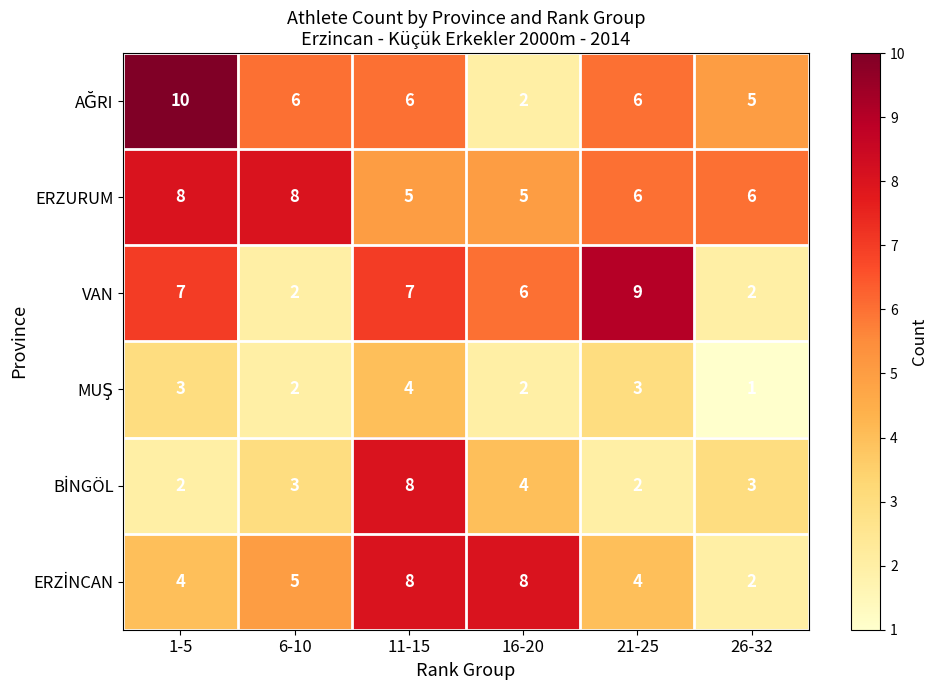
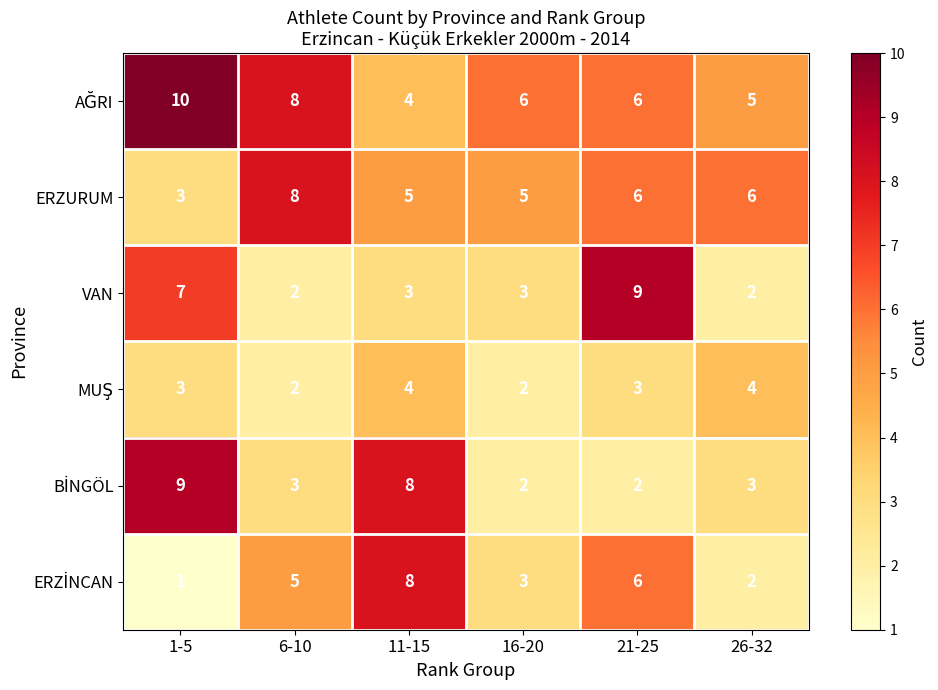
AĞRI, 6-10: 6 -> 8
AĞRI, 11-15: 6 -> 4
AĞRI, 16-20: 2 -> 6
ERZURUM, 1-5: 8 -> 3
VAN, 11-15: 7 -> 3
VAN, 16-20: 6 -> 3
MUŞ, 26-32: 1 -> 4
BİNGÖL, 1-5: 2 -> 9
BİNGÖL, 16-20: 4 -> 2
ERZİNCAN, 1-5: 4 -> 1
ERZİNCAN, 16-20: 8 -> 3
ERZİNCAN, 21-25: 4 -> 6
